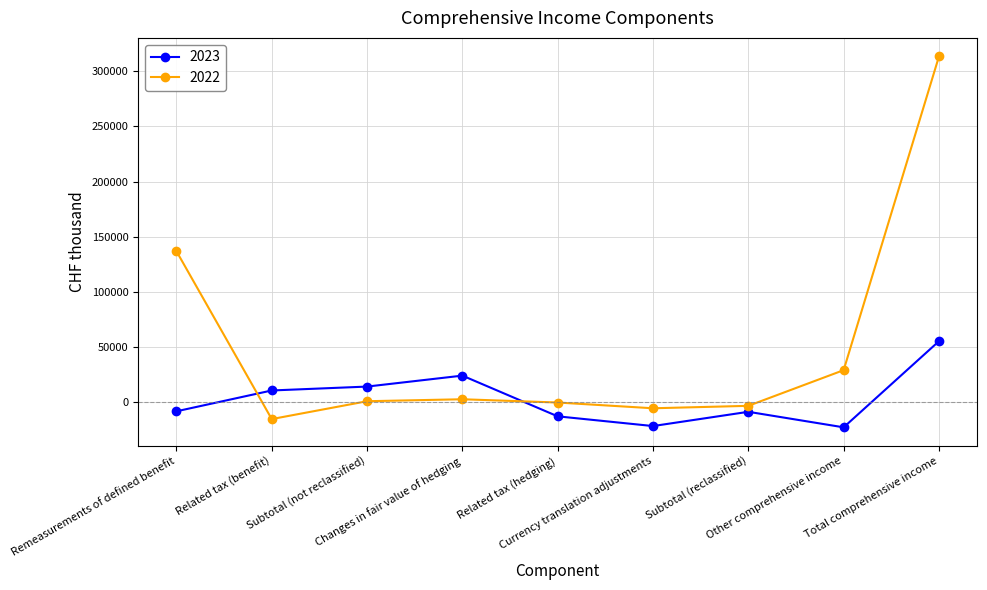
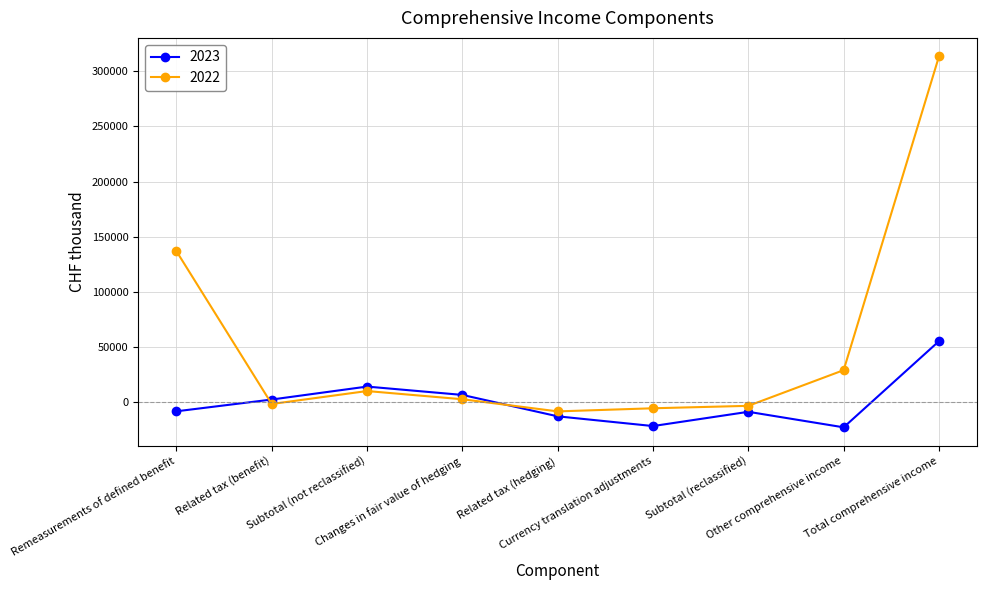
2023, Related tax (benefit): 11000 -> 2000
2022, Related tax (benefit): -15000 -> -2000
2022, Subtotal (not reclassified): 1000 -> 10000
2023, Changes in fair value of hedging: 24000 -> 7000
2022, Related tax (hedging): 0 -> -8000
